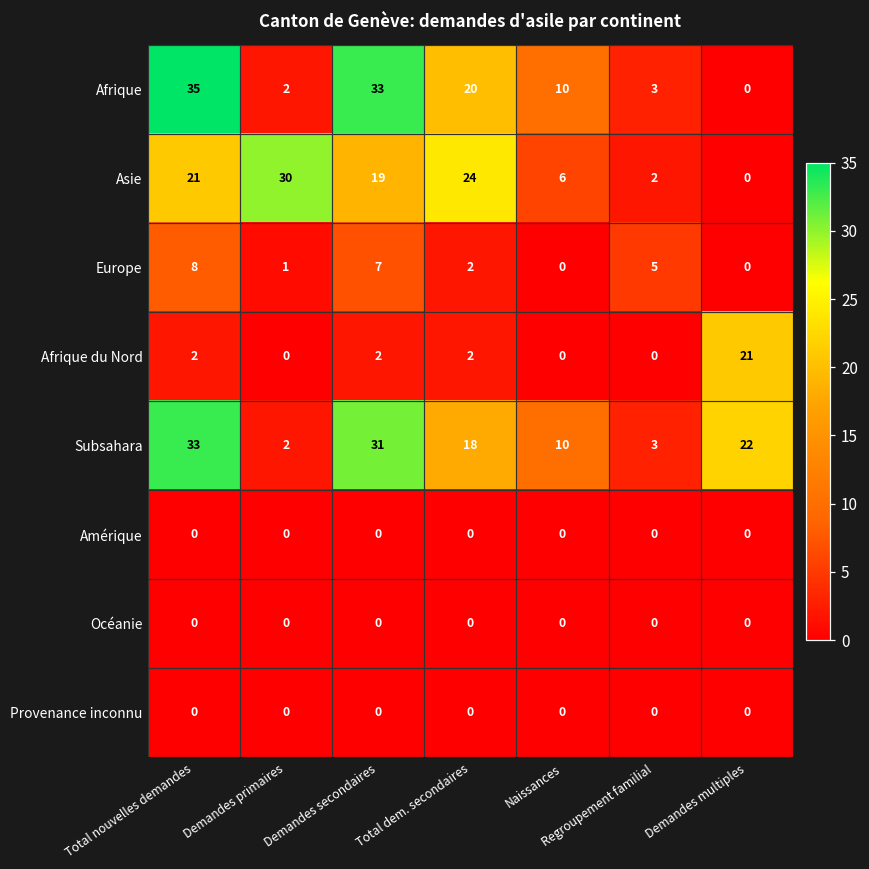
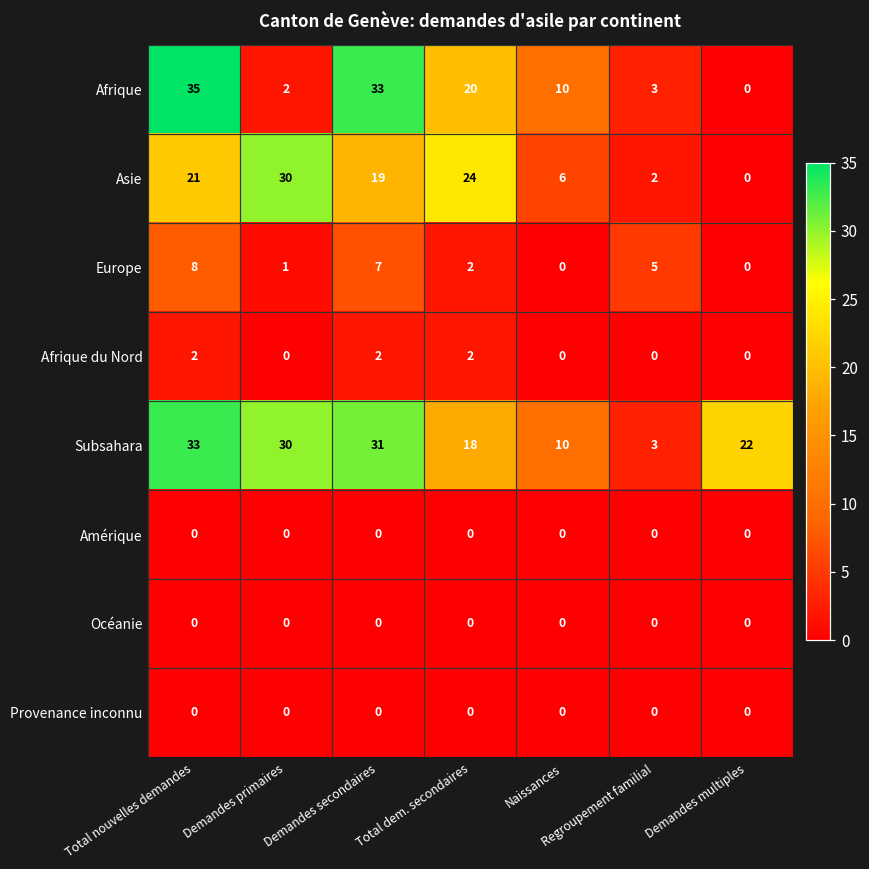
Afrique du Nord, Demandes multiples: 21 -> 0
Subsahara, Demandes primaires: 2 -> 30
